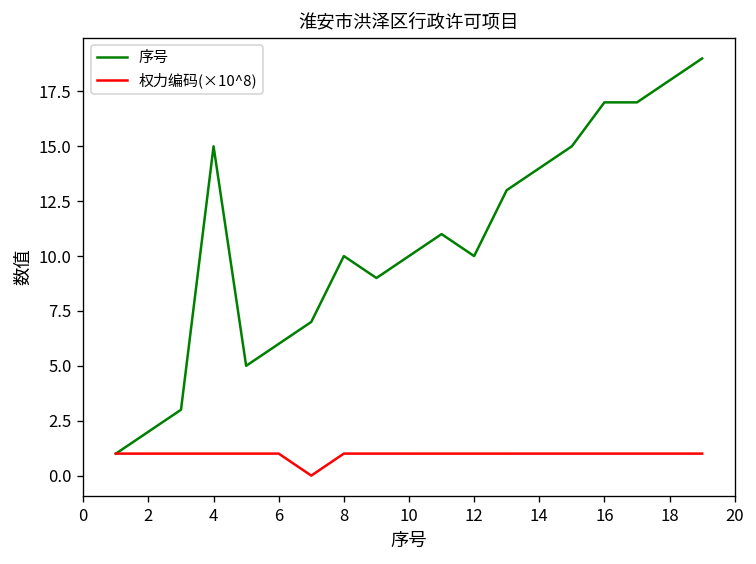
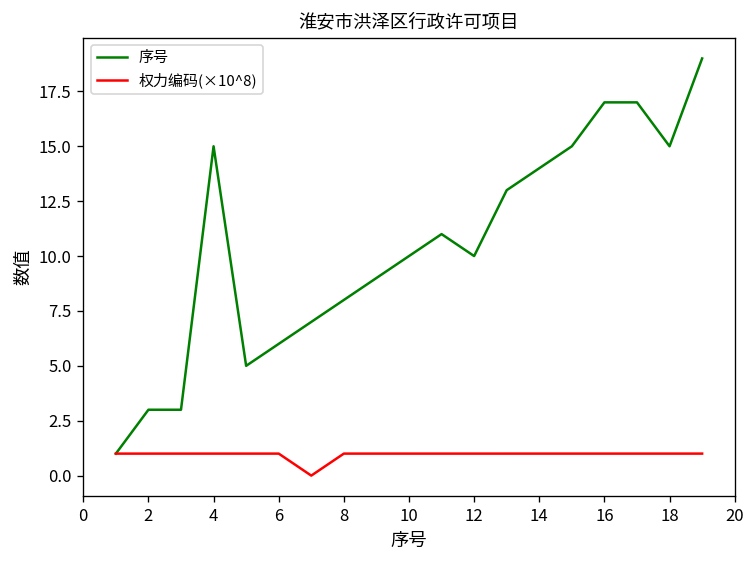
序号, 2: 2 -> 3
序号, 8: 10 -> 8
序号, 18: 18 -> 15
